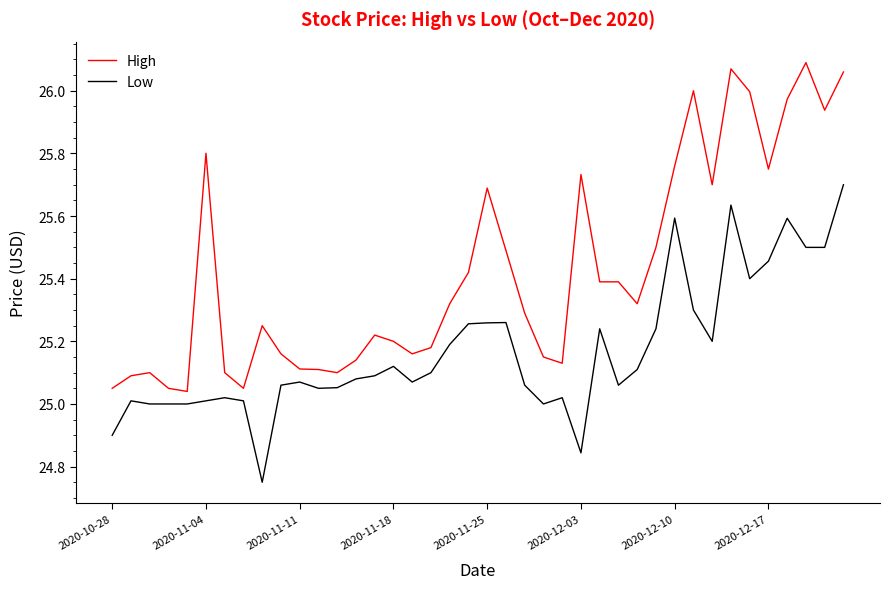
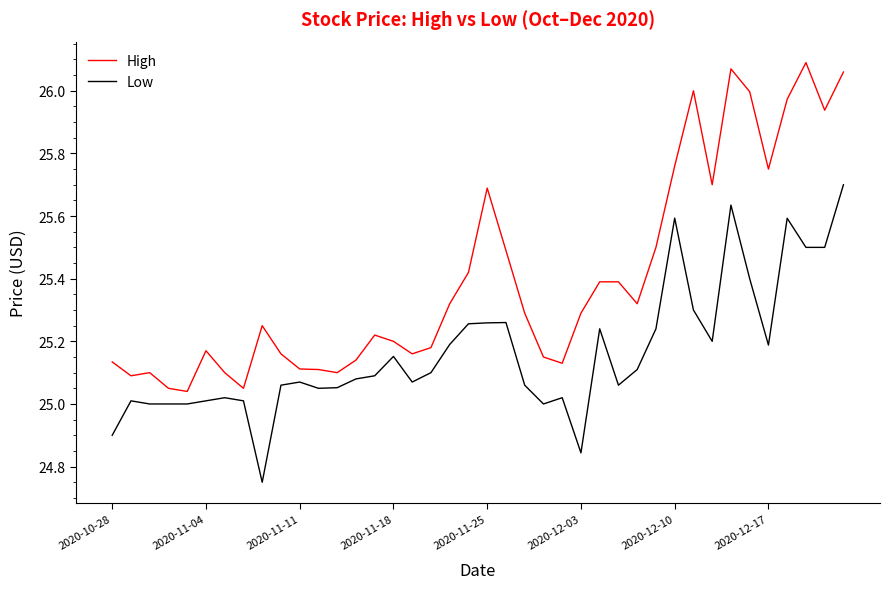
High, 2020-10-28: 25.05 -> 25.13
High, 2020-11-04: 25.80 -> 25.17
Low, 2020-11-18: 25.12 -> 25.15
High, 2020-12-03: 25.73 -> 25.29
Low, 2020-12-17: 25.46 -> 25.19
